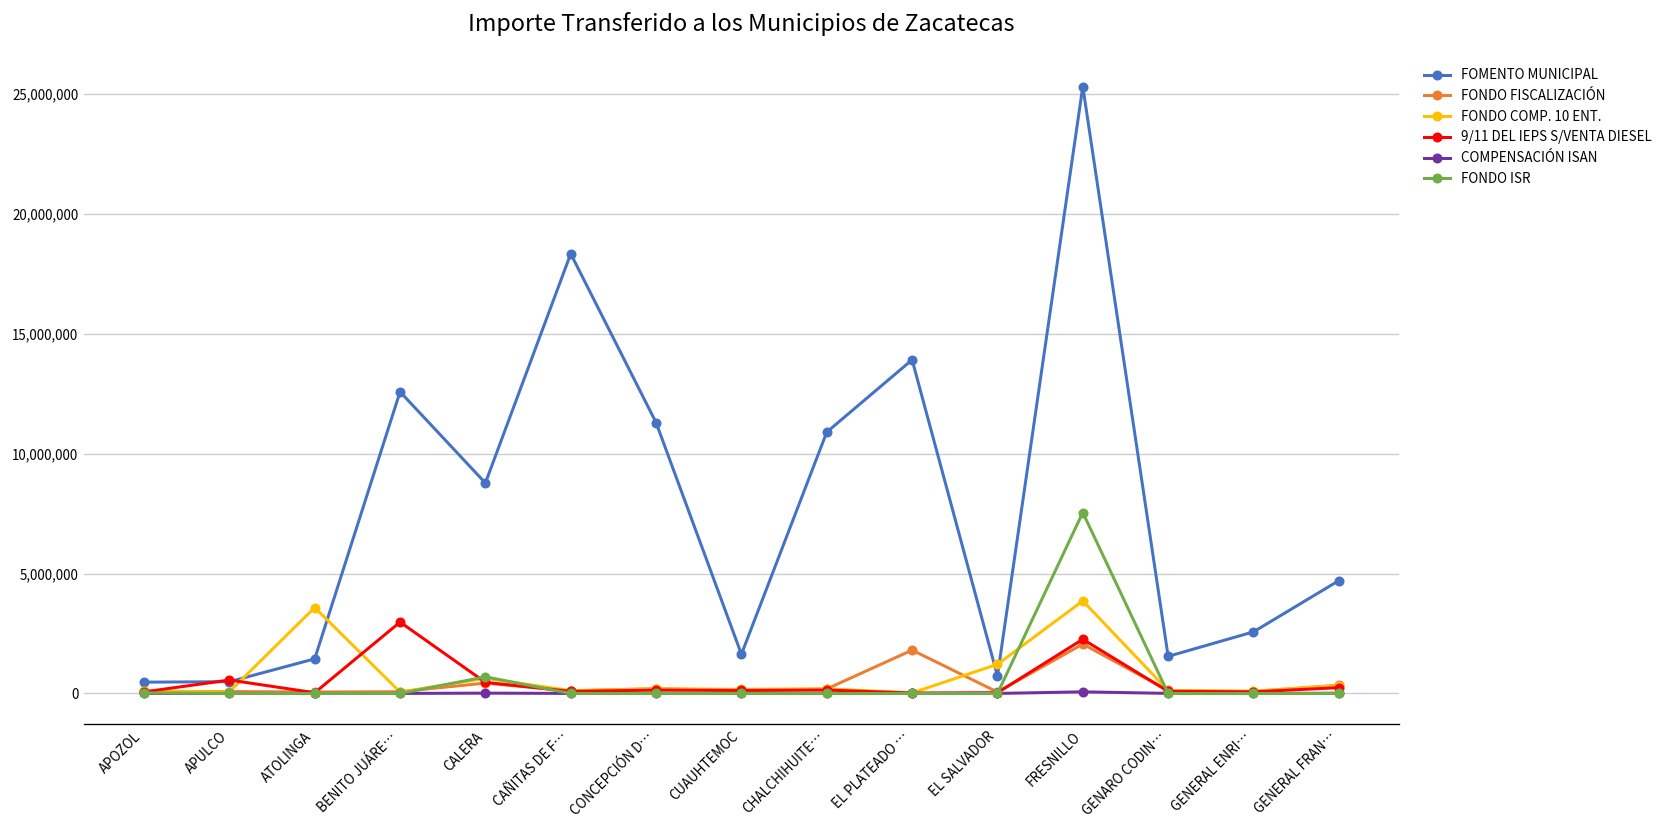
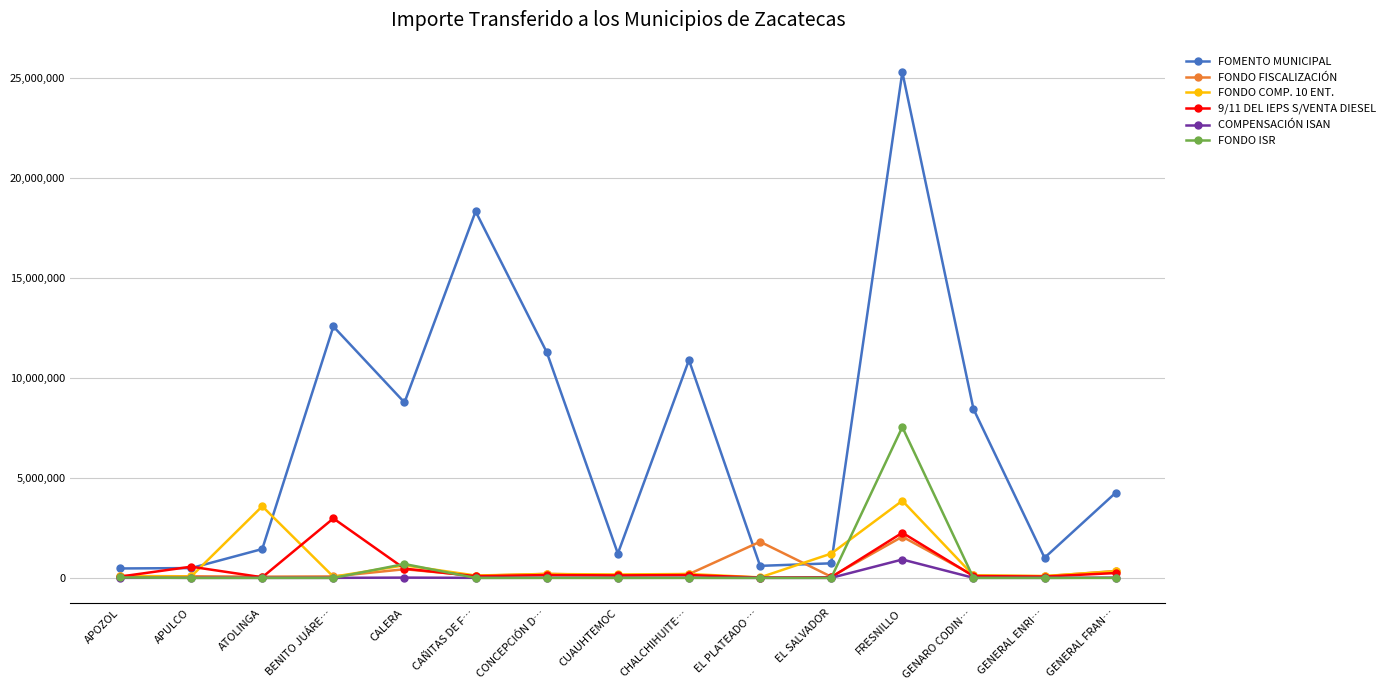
FOMENTO MUNICIPAL, CUAUHTEMOC: 1,600,000 -> 1,200,000
FOMENTO MUNICIPAL, EL PLATEADO …: 13,900,000 -> 600,000
COMPENSACIÓN ISAN, FRESNILLO: 100,000 -> 900,000
FOMENTO MUNICIPAL, GENARO CODIN…: 1,500,000 -> 8,500,000
FOMENTO MUNICIPAL, GENERAL ENRI…: 2,600,000 -> 1,000,000
FOMENTO MUNICIPAL, GENERAL FRAN…: 4,700,000 -> 4,300,000
